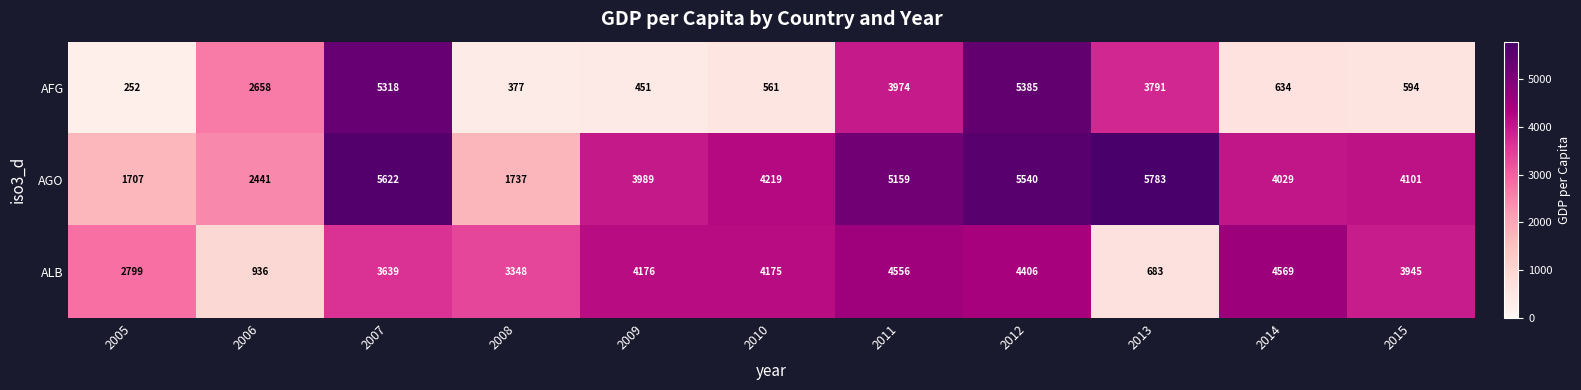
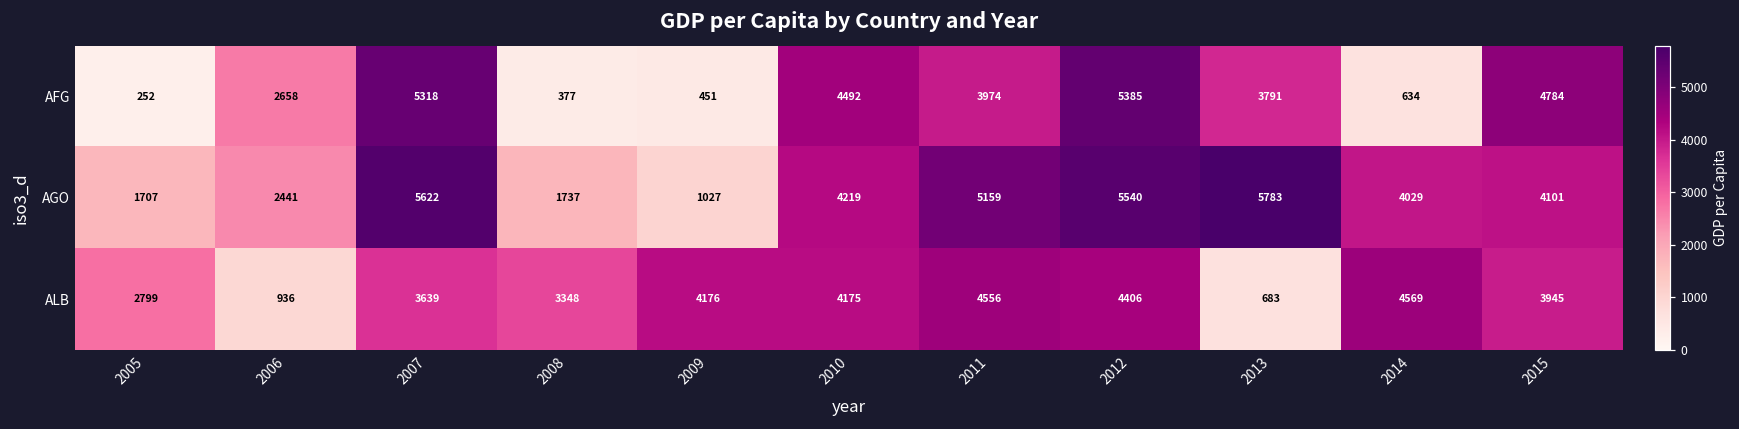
AFG, 2010: 561 -> 4492
AFG, 2015: 594 -> 4784
AGO, 2009: 3989 -> 1027
